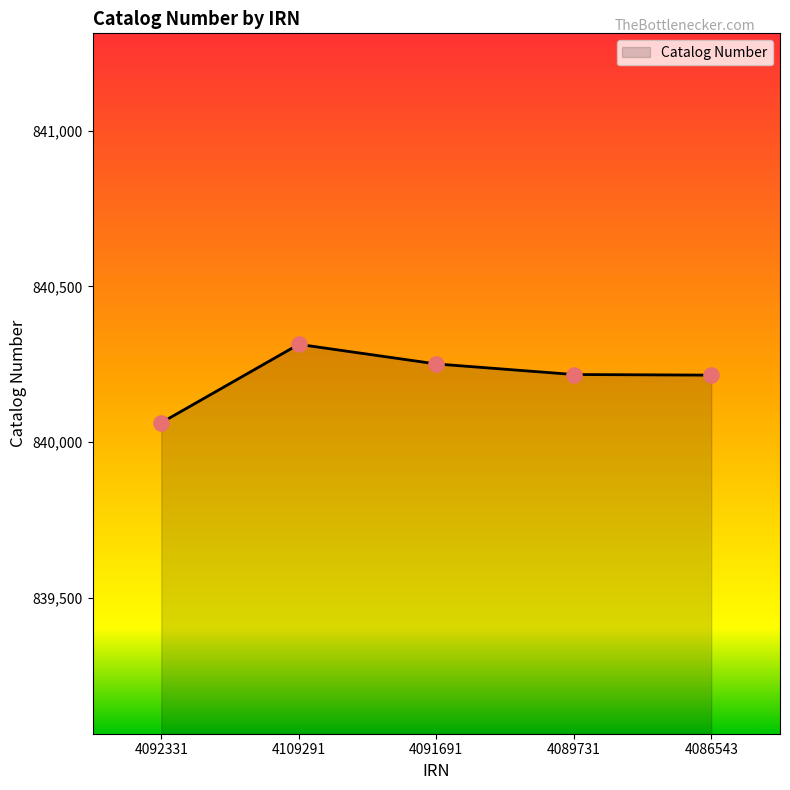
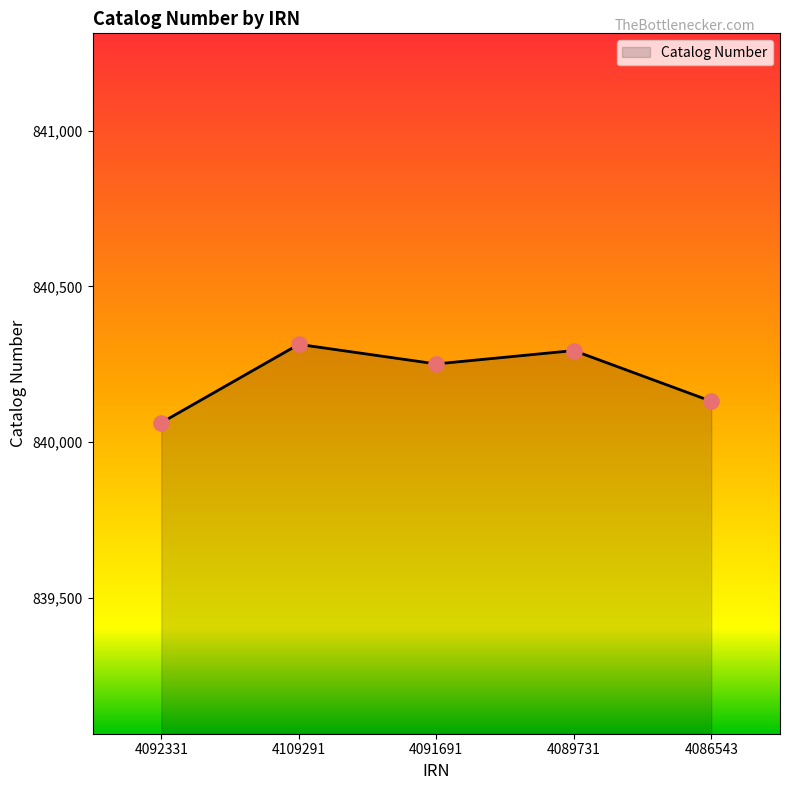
4089731: 840,220 -> 840,290
4086543: 840,220 -> 840,130
